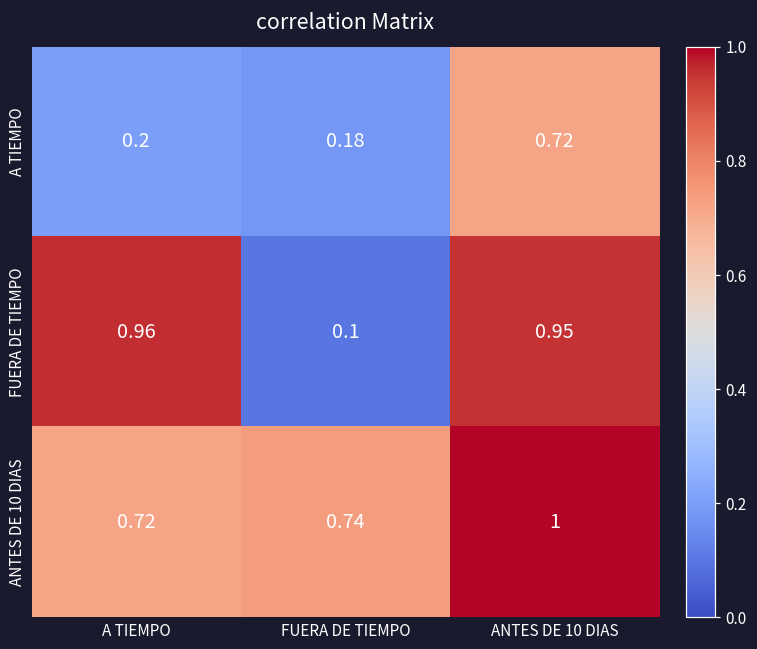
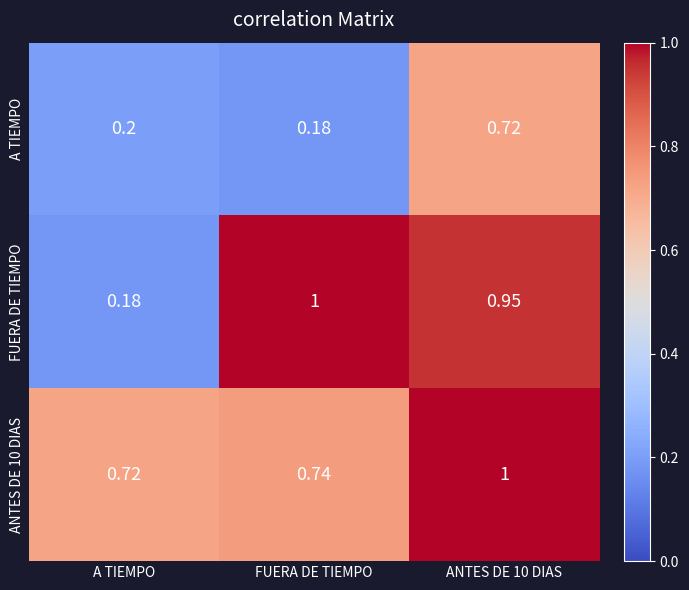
FUERA DE TIEMPO, A TIEMPO: 0.96 -> 0.18
FUERA DE TIEMPO, FUERA DE TIEMPO: 0.1 -> 1
